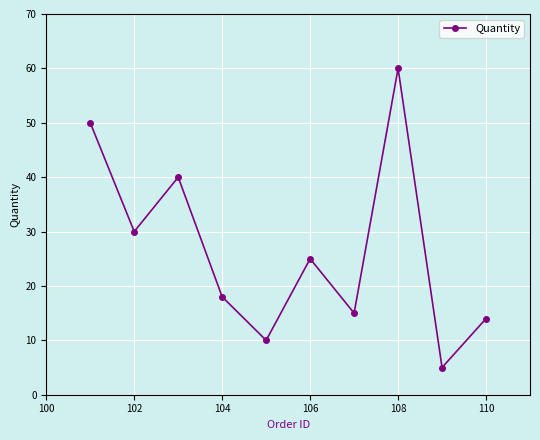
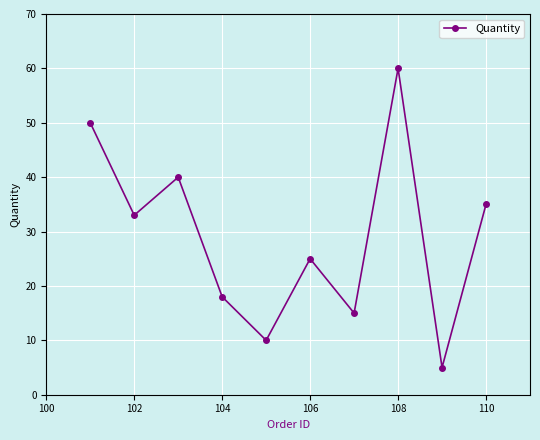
102: 30 -> 33
110: 14 -> 35
